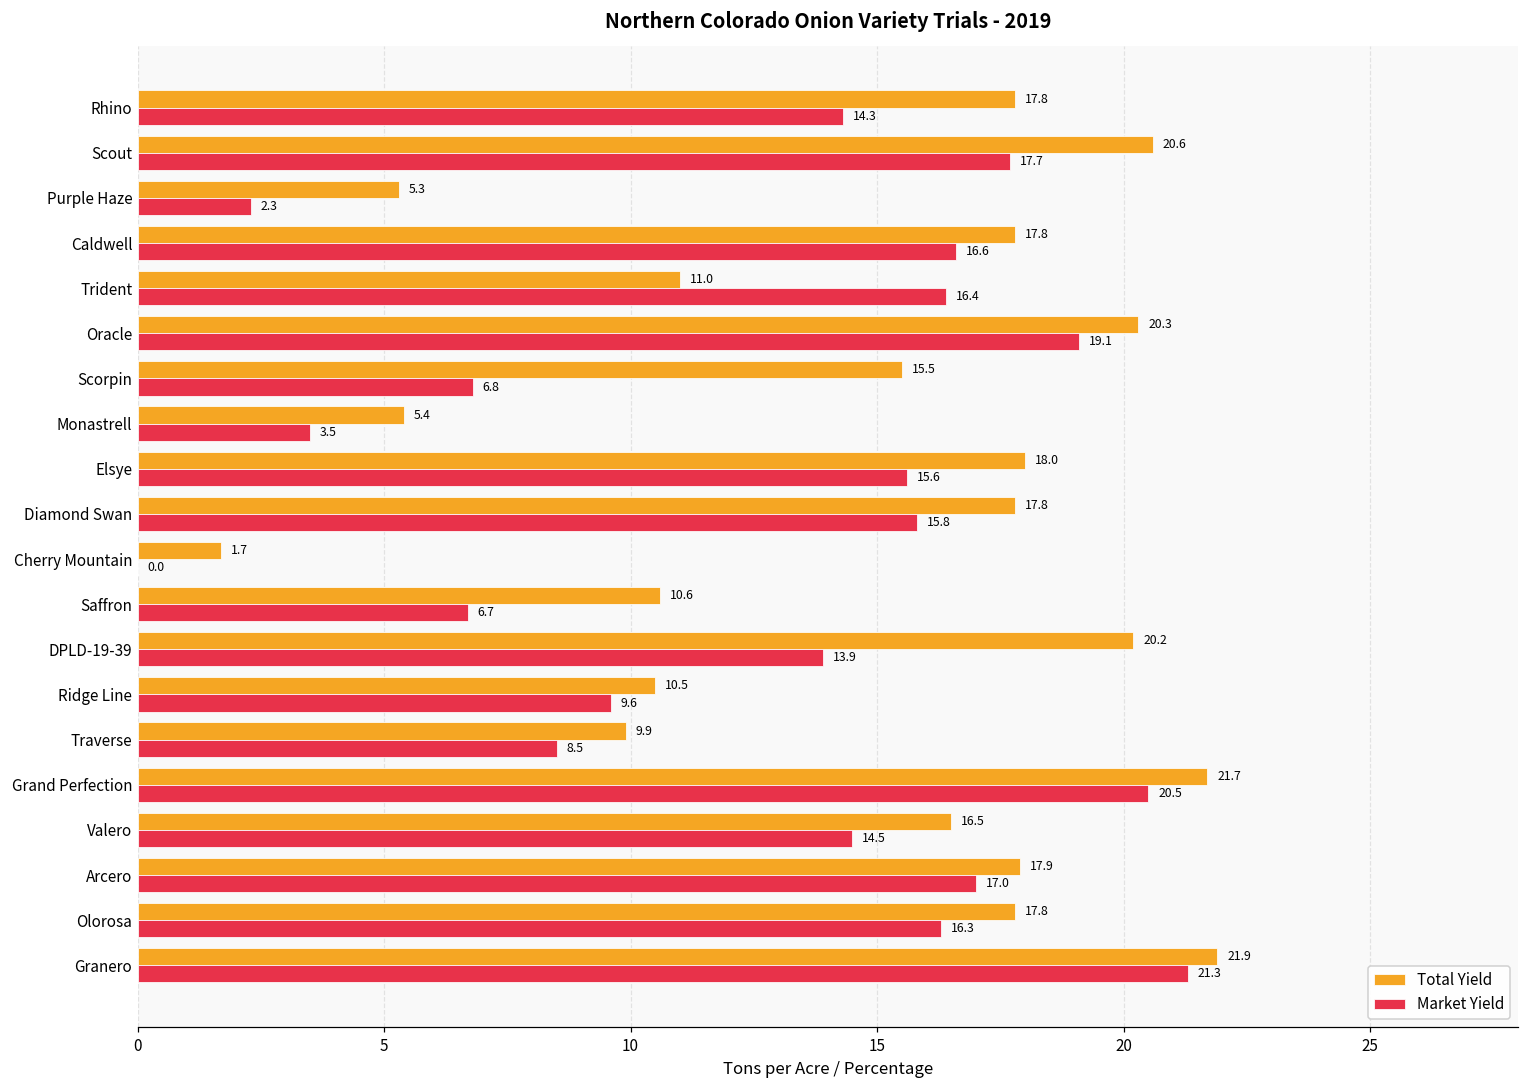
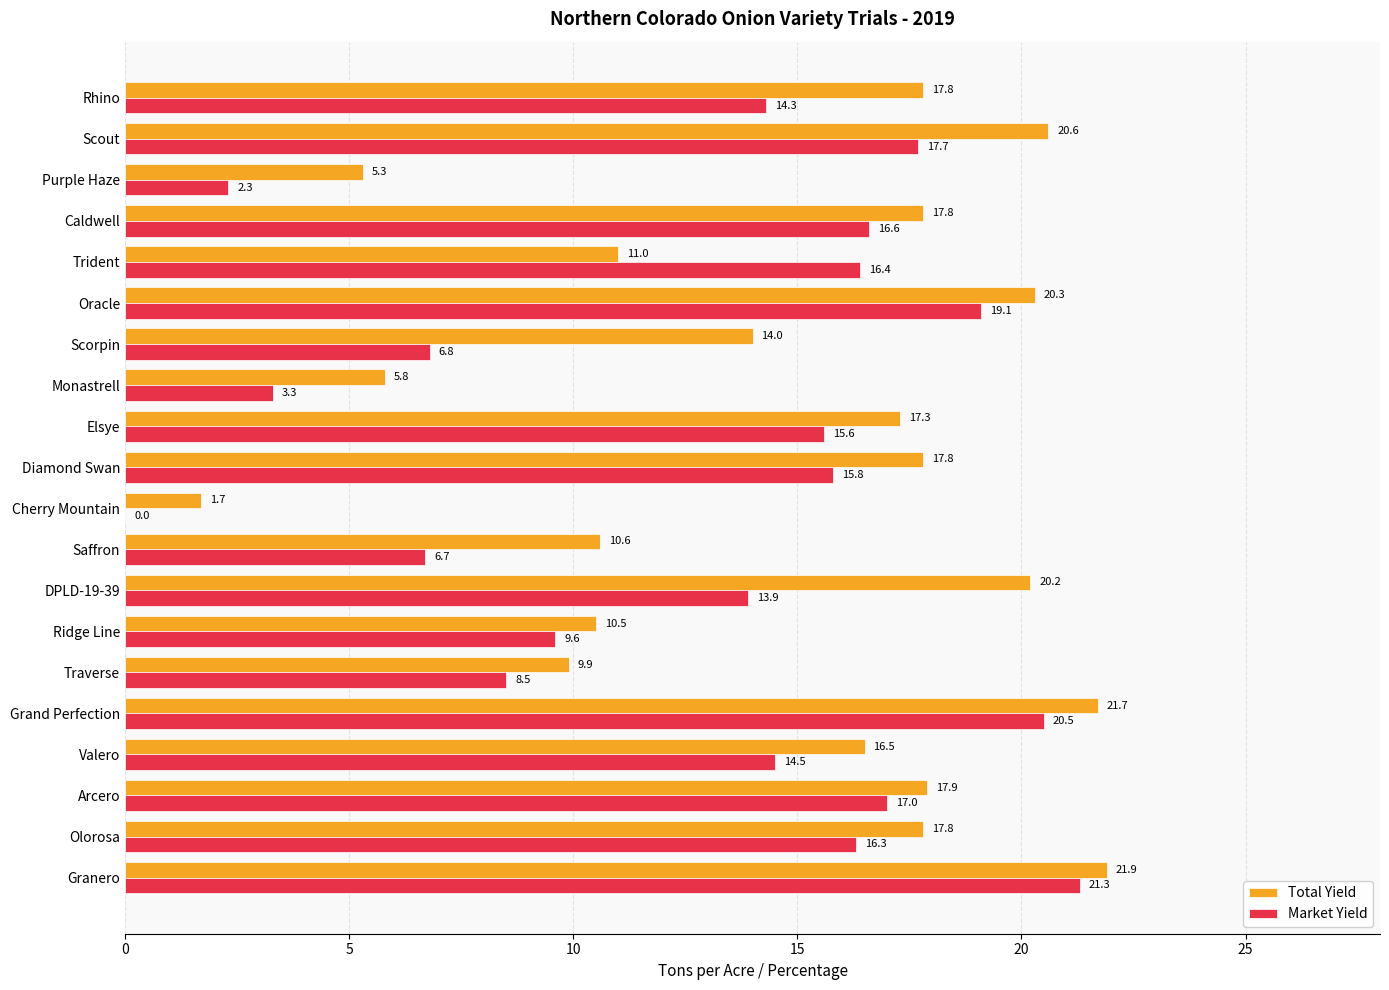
Total Yield, Scorpin: 15.5 -> 14.0
Total Yield, Monastrell: 5.4 -> 5.8
Market Yield, Monastrell: 3.5 -> 3.3
Total Yield, Elsye: 18.0 -> 17.3
